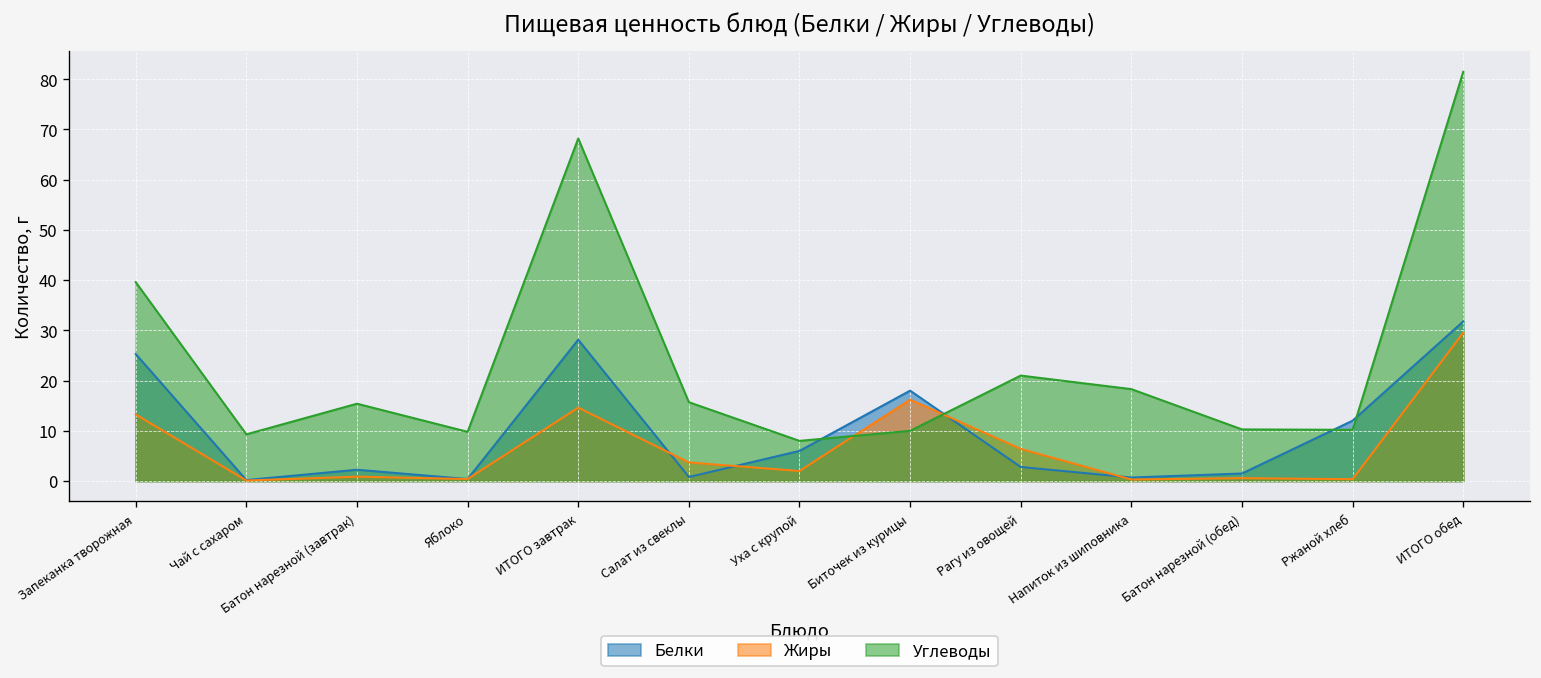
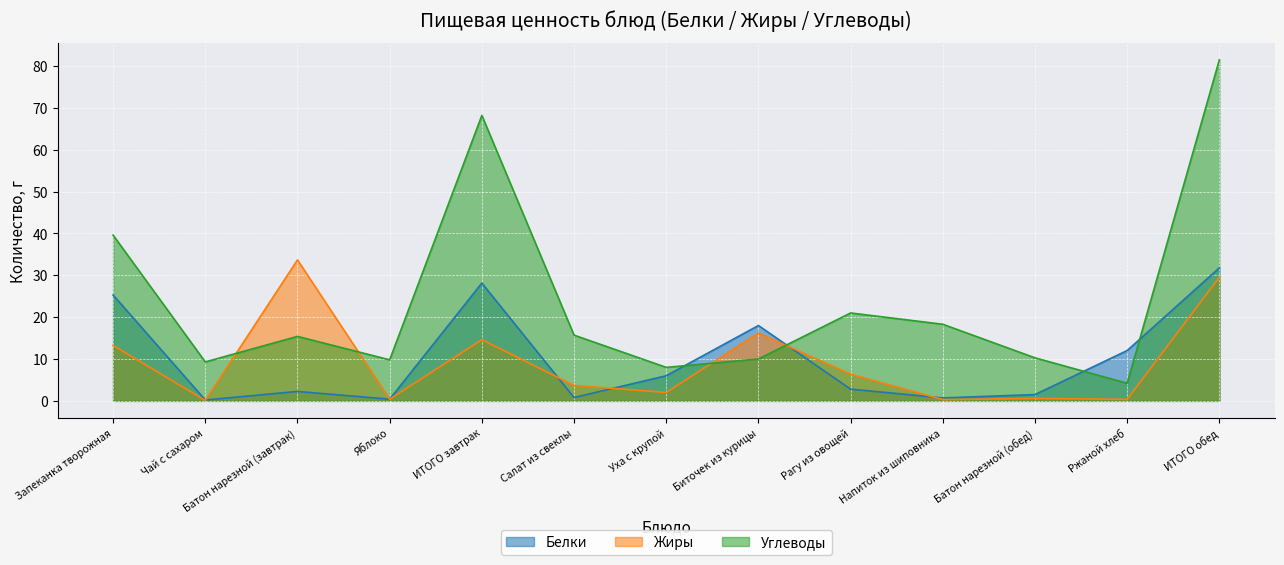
Жиры, Батон нарезной (завтрак): 1 -> 34
Углеводы, Ржаной хлеб: 10 -> 4
